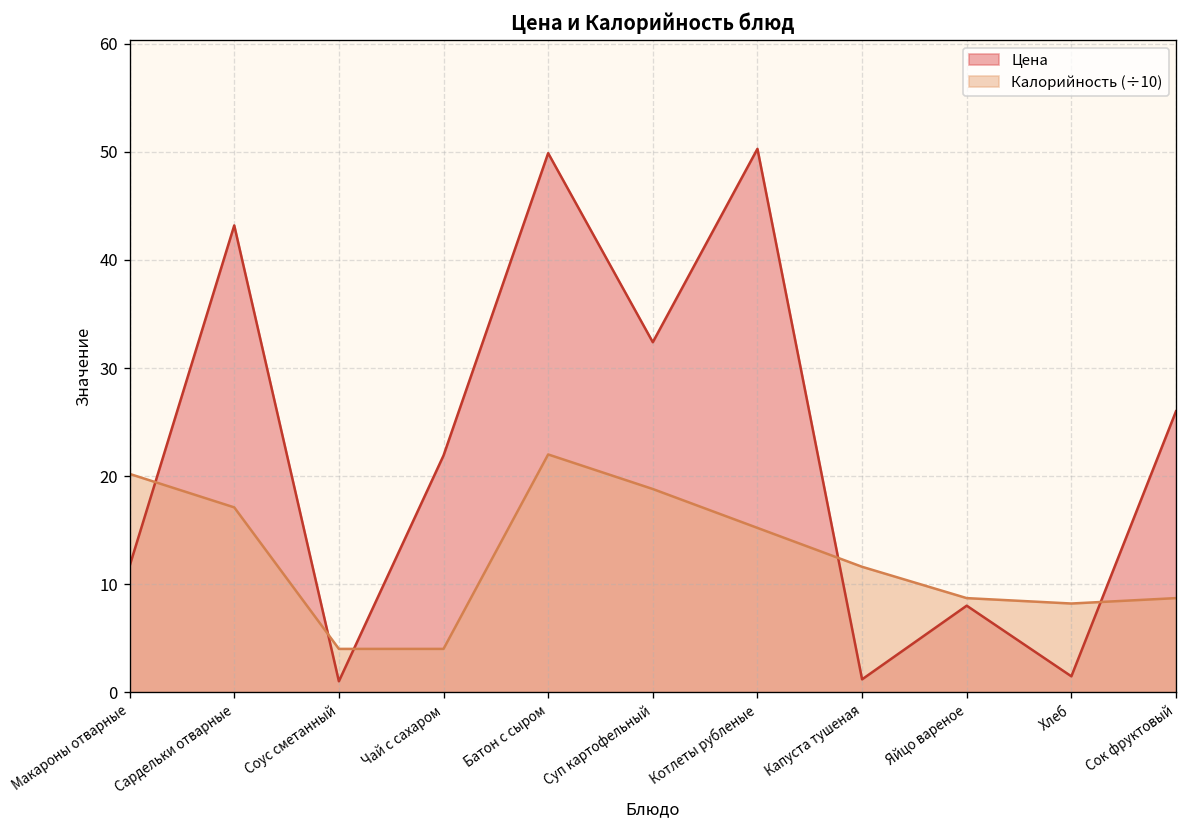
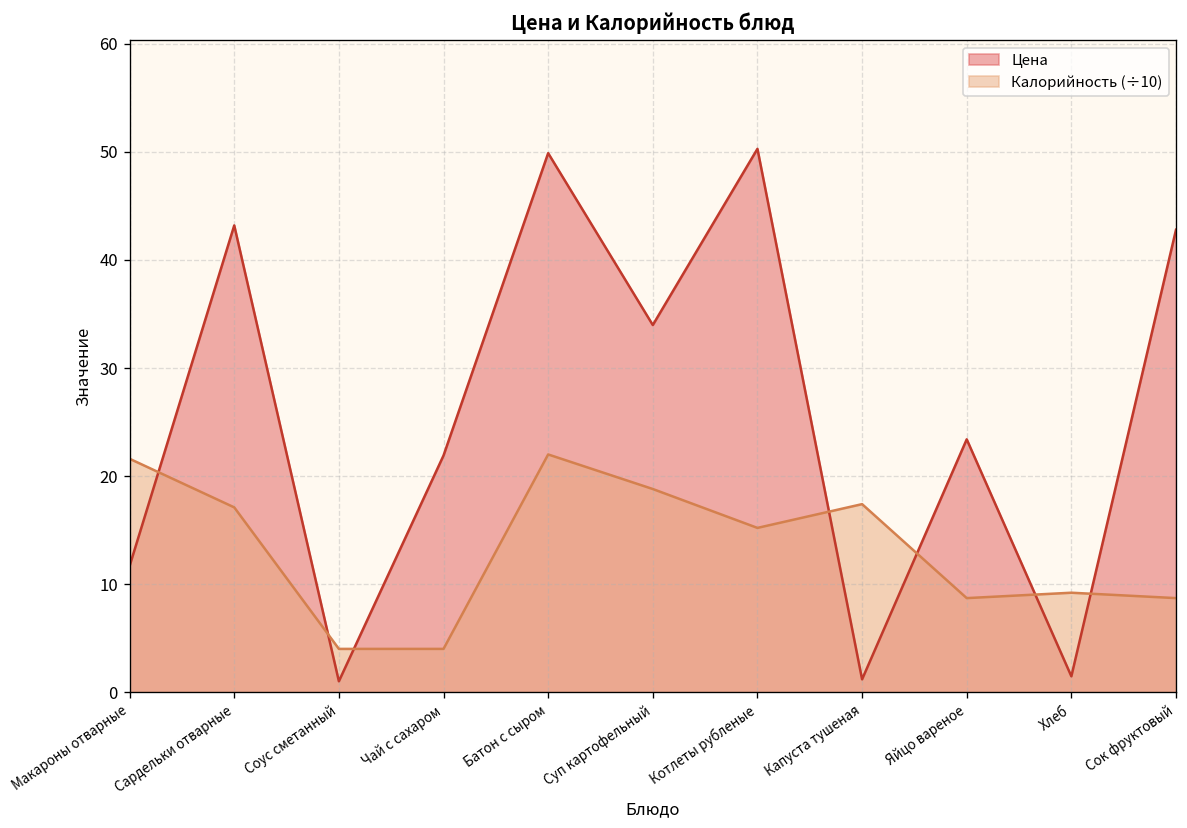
Калорийность (÷10), Макароны отварные: 20 -> 22
Цена, Суп картофельный: 32 -> 34
Калорийность (÷10), Капуста тушеная: 12 -> 17
Цена, Яйцо вареное: 8 -> 23
Калорийность (÷10), Хлеб: 8 -> 9
Цена, Сок фруктовый: 26 -> 43
